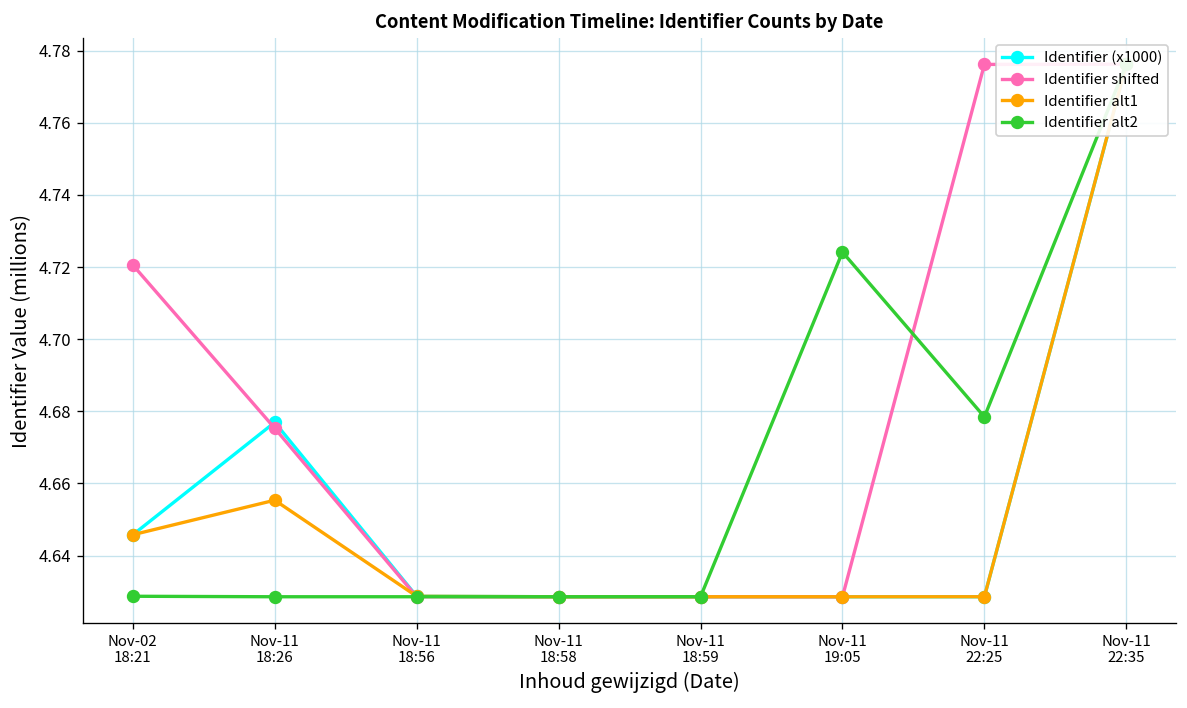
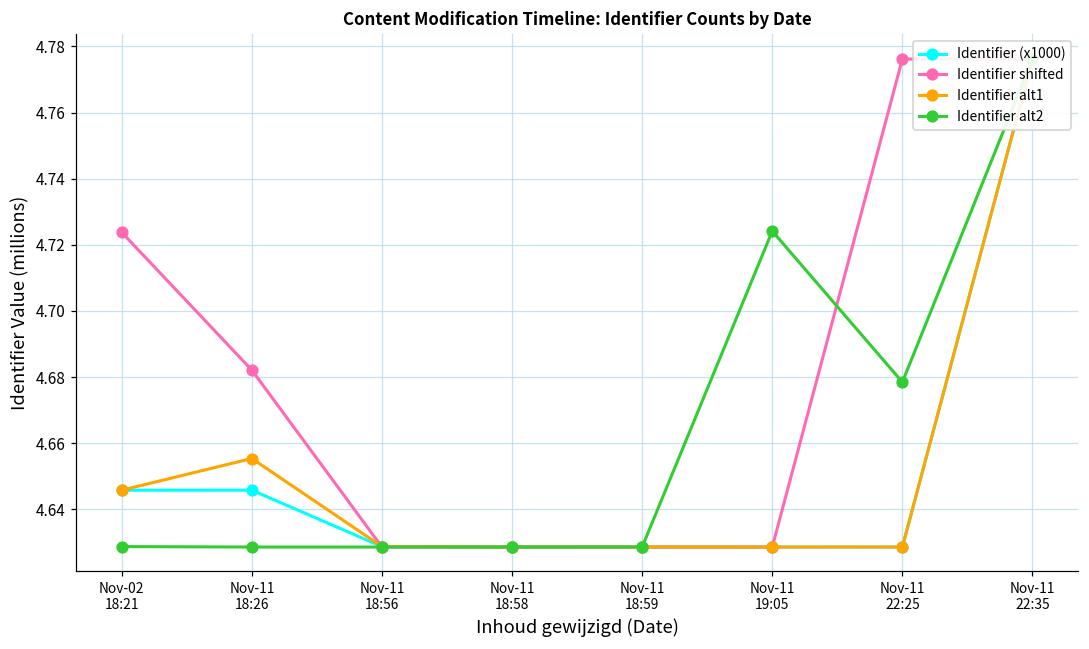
Identifier shifted, Nov-02 18:21: 4.721 -> 4.724
Identifier (x1000), Nov-11 18:26: 4.677 -> 4.646
Identifier shifted, Nov-11 18:26: 4.675 -> 4.682
